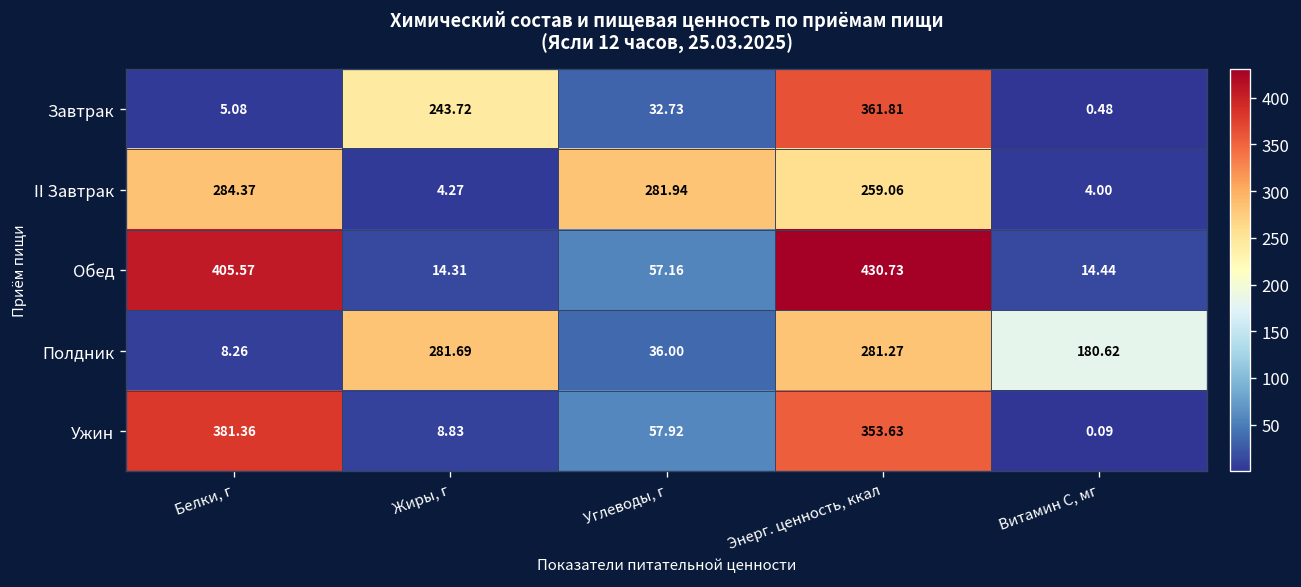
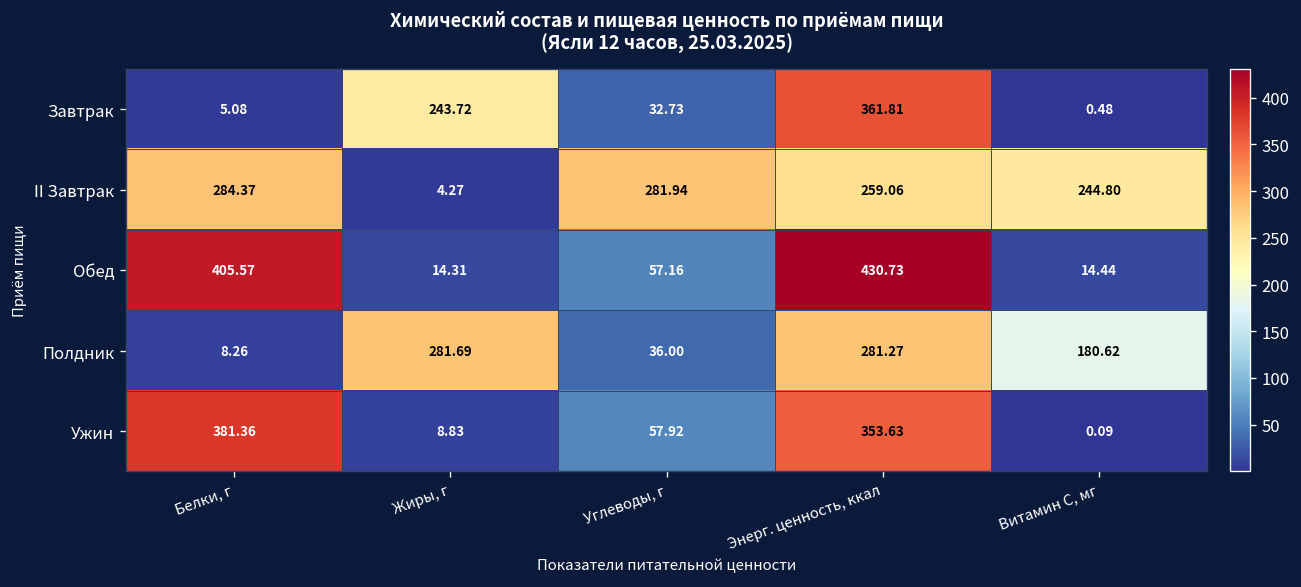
II Завтрак, Витамин С, мг: 4.00 -> 244.80
